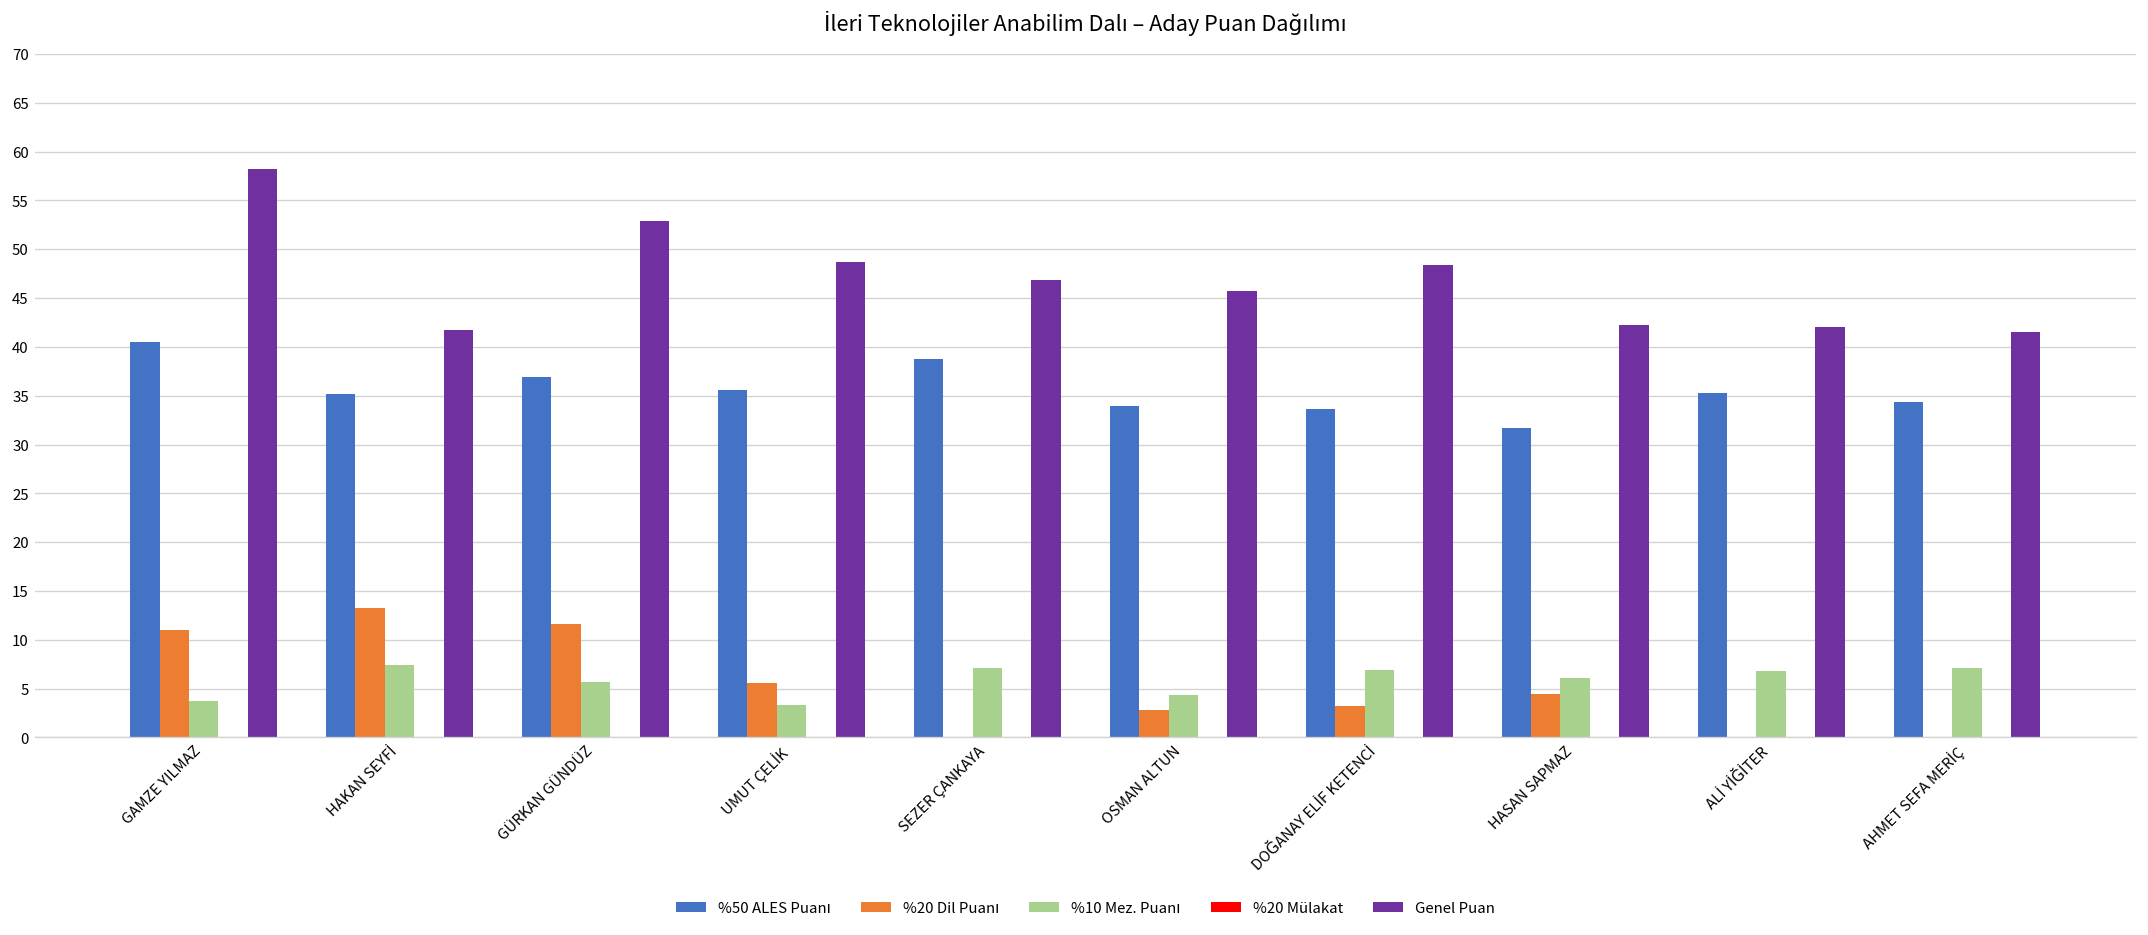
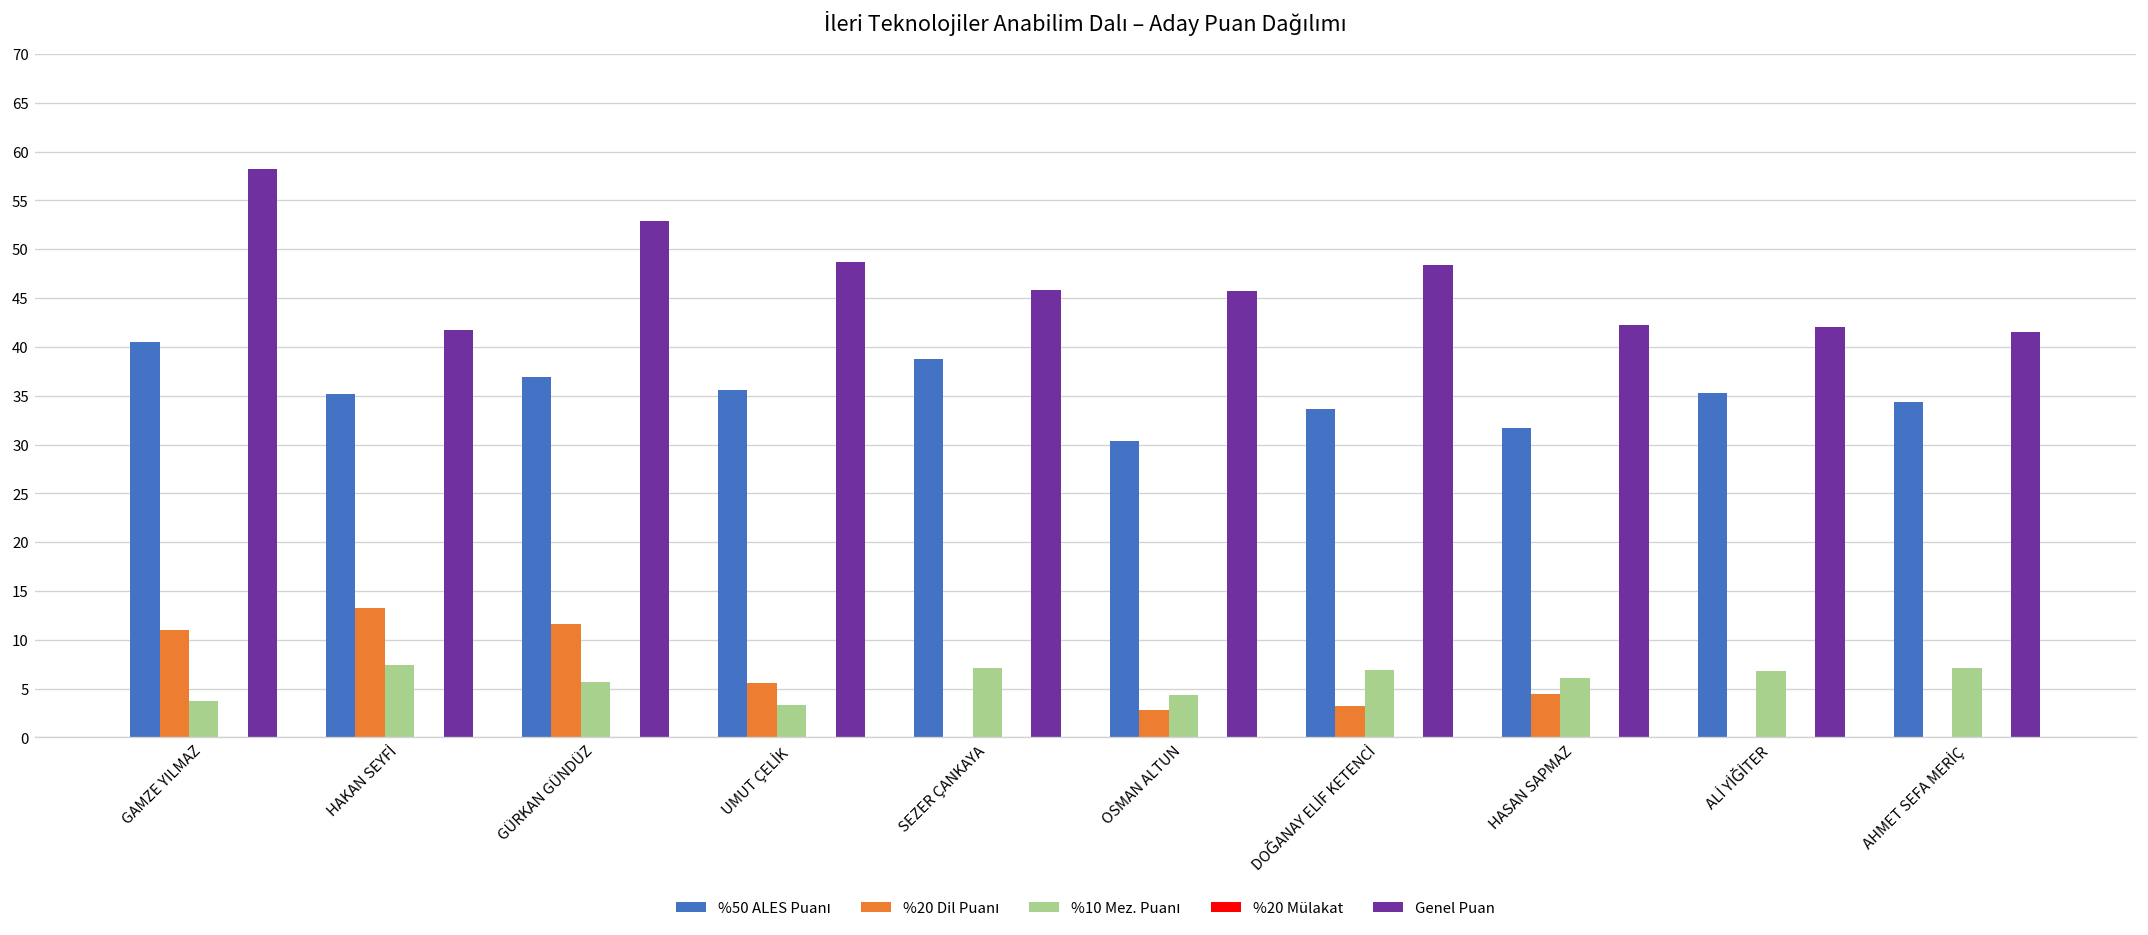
Genel Puan, SEZER ÇANKAYA: 47 -> 46
%50 ALES Puanı, OSMAN ALTUN: 34 -> 30
